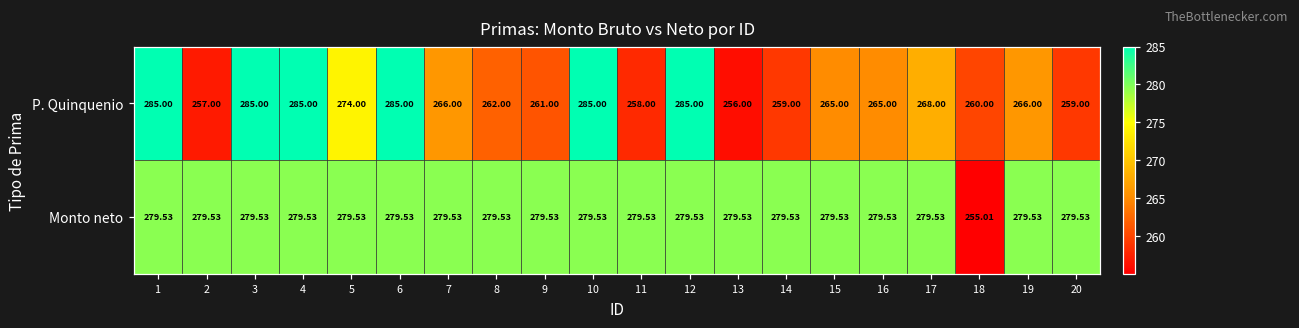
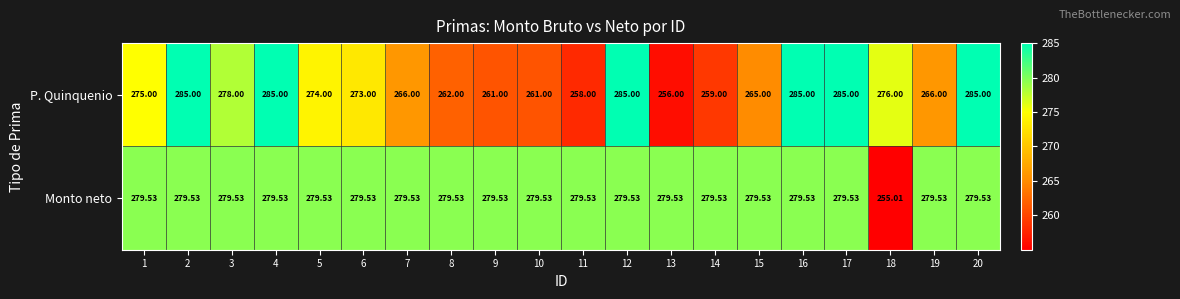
P. Quinquenio, 1: 285.00 -> 275.00
P. Quinquenio, 2: 257.00 -> 285.00
P. Quinquenio, 3: 285.00 -> 278.00
P. Quinquenio, 6: 285.00 -> 273.00
P. Quinquenio, 10: 285.00 -> 261.00
P. Quinquenio, 16: 265.00 -> 285.00
P. Quinquenio, 17: 268.00 -> 285.00
P. Quinquenio, 18: 260.00 -> 276.00
P. Quinquenio, 20: 259.00 -> 285.00
